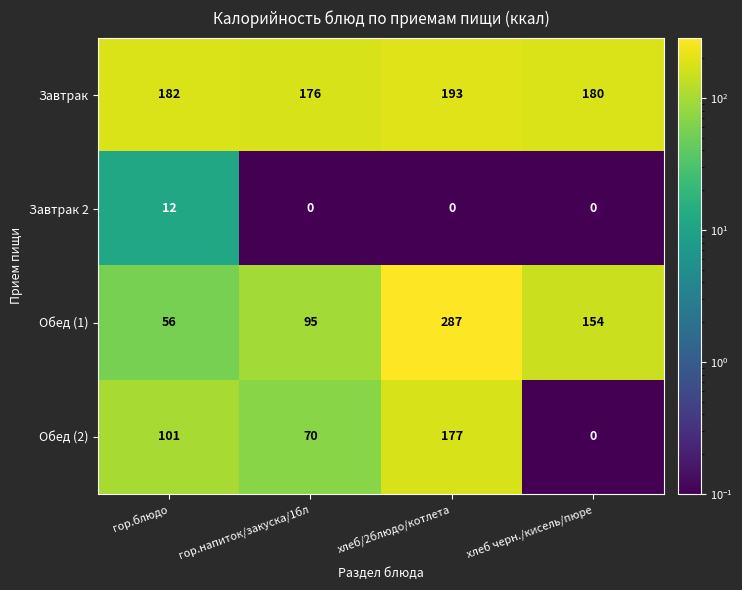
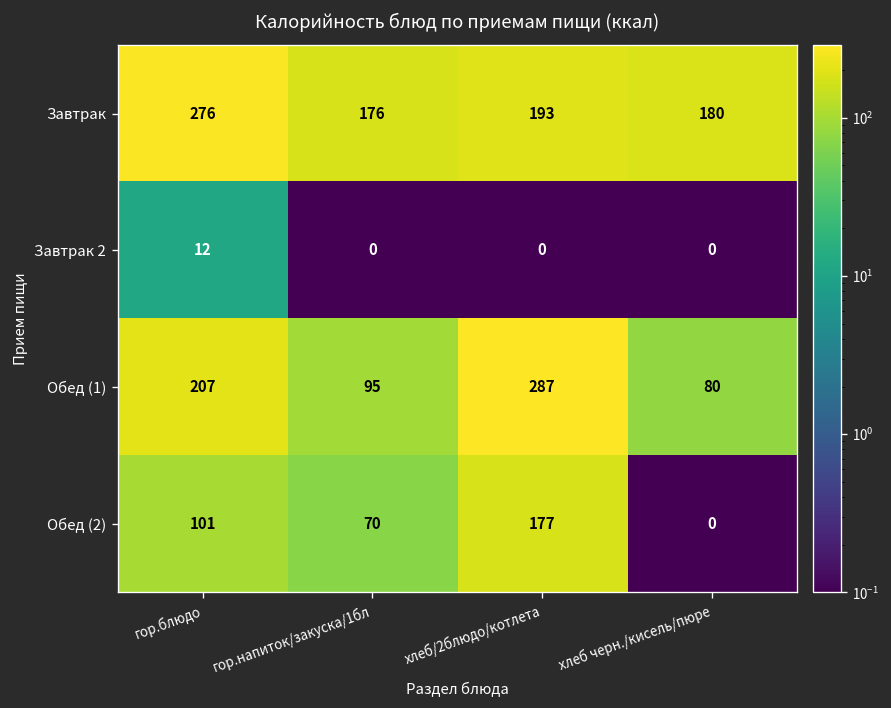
Завтрак, гор.блюдо: 182 -> 276
Обед (1), гор.блюдо: 56 -> 207
Обед (1), хлеб черн./кисель/пюре: 154 -> 80
